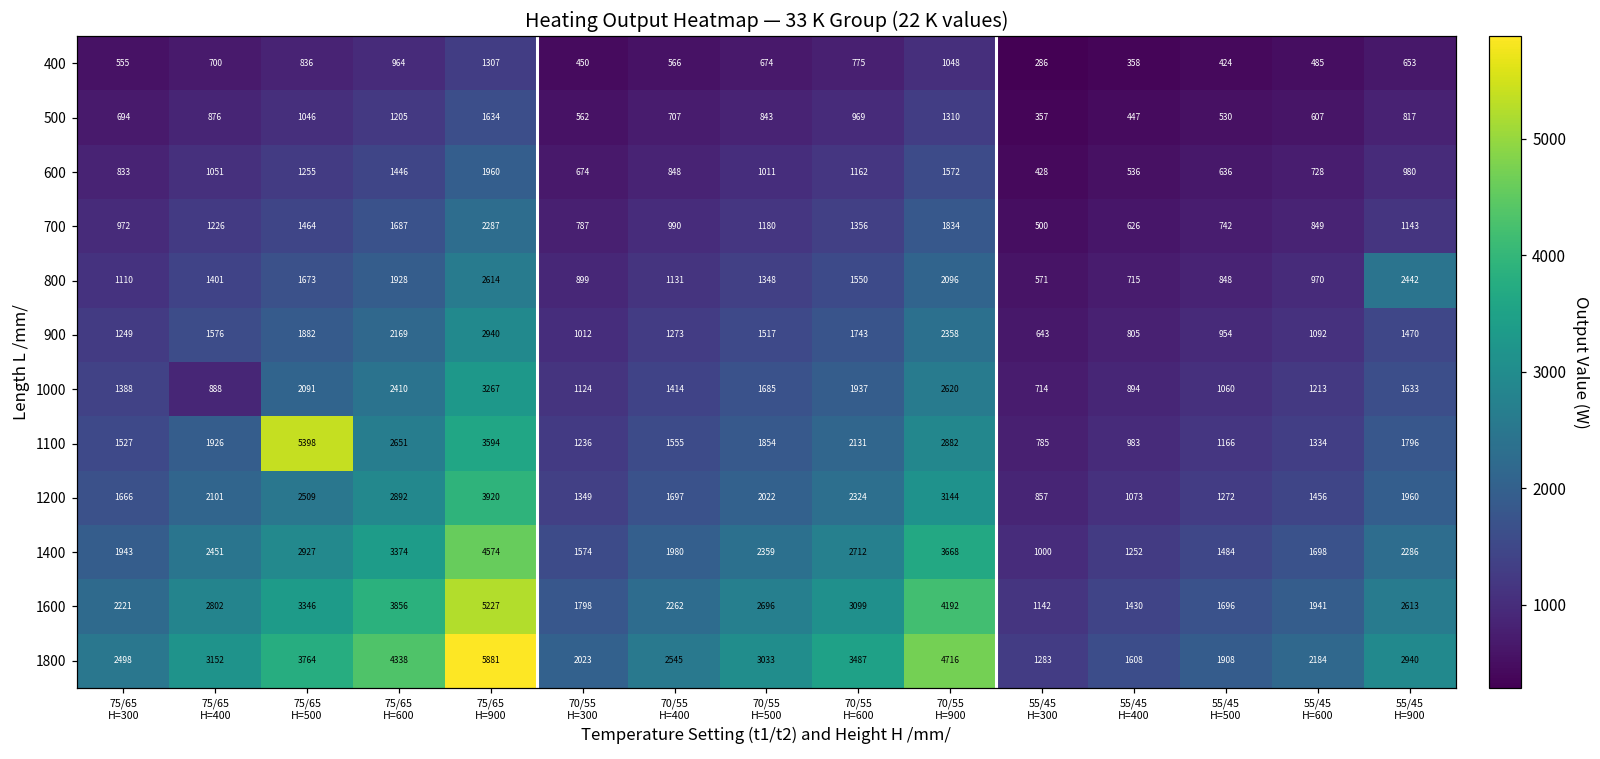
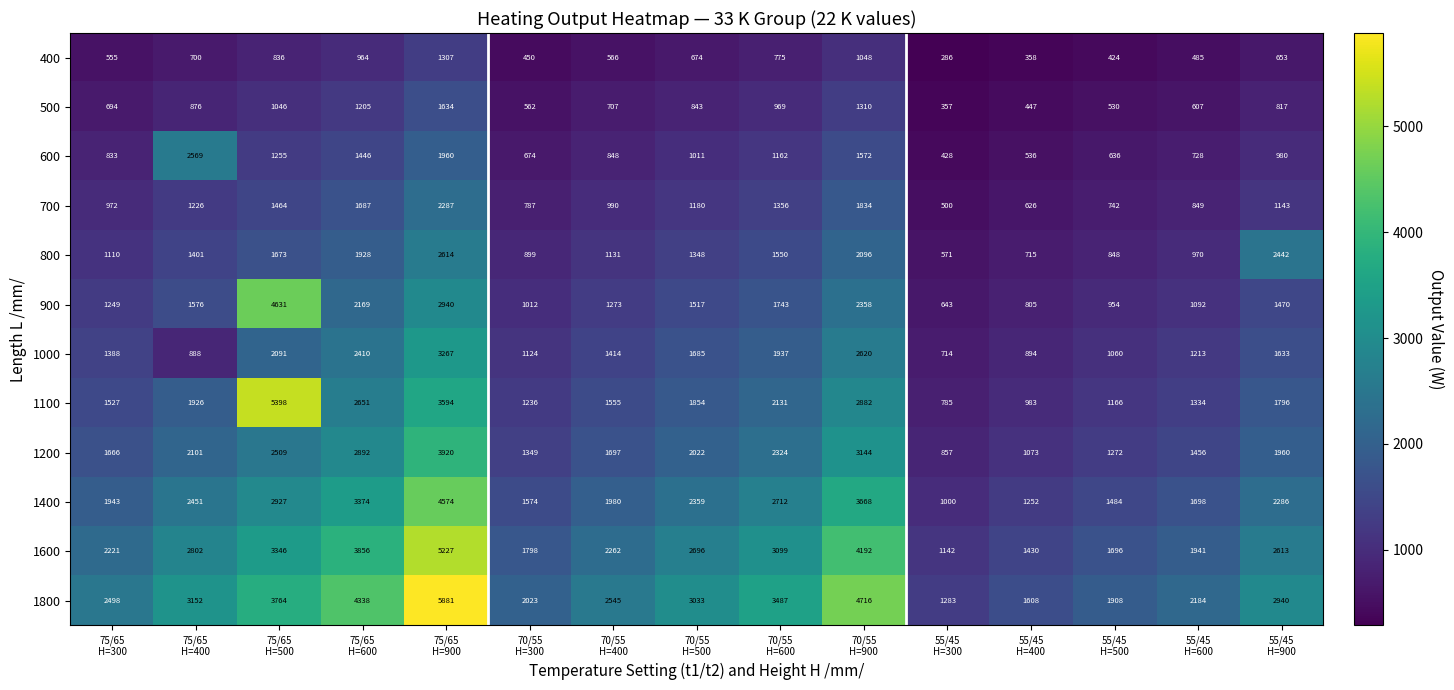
600, 75/65 H=400: 1051 -> 2569
900, 75/65 H=500: 1882 -> 4631
